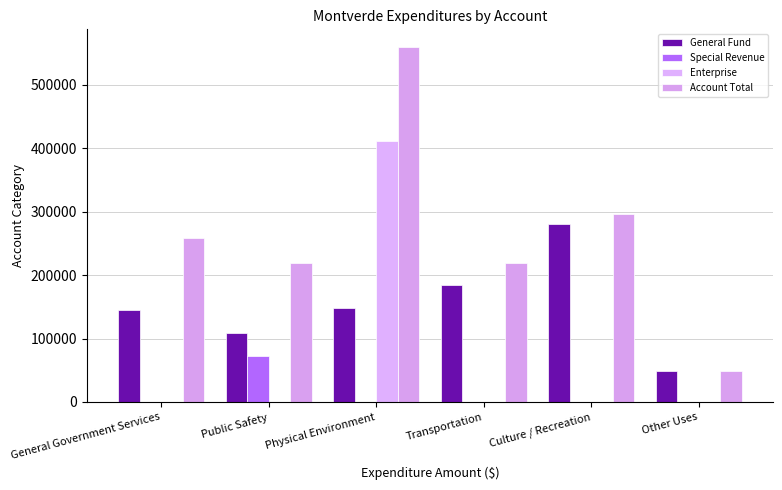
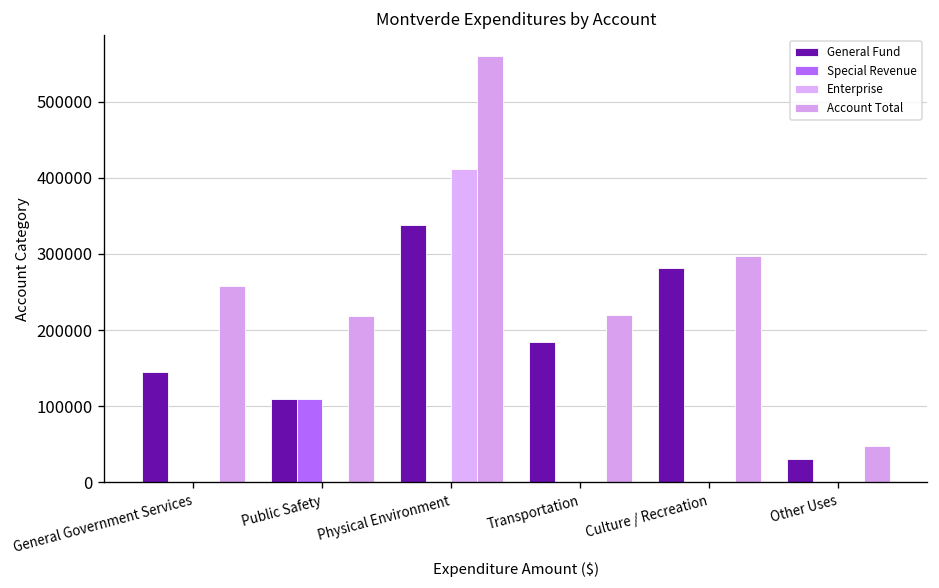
Special Revenue, Public Safety: 70000 -> 110000
General Fund, Physical Environment: 150000 -> 340000
General Fund, Other Uses: 50000 -> 30000
